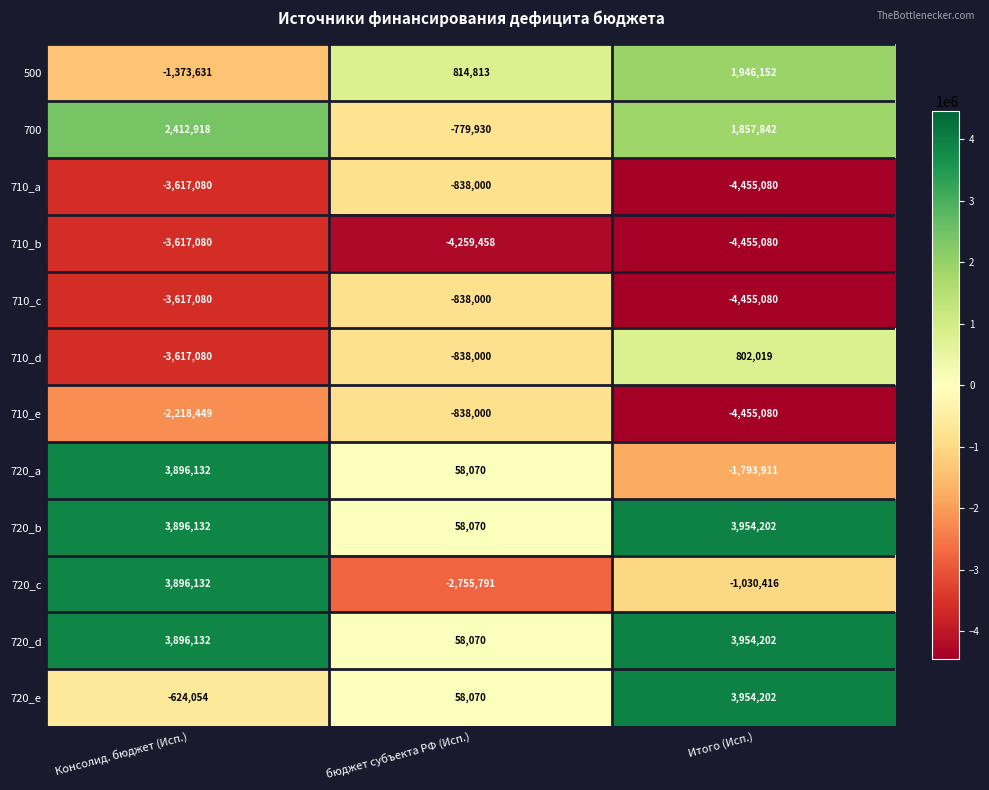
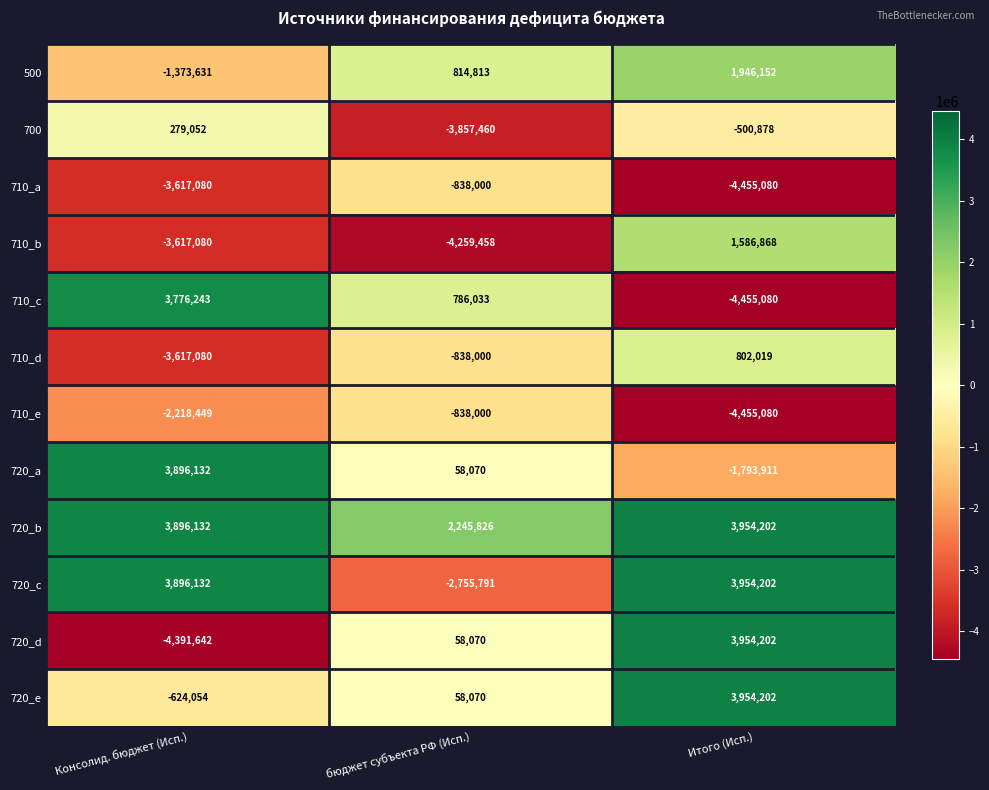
700, Консолид. бюджет (Исп.): 2,412,918 -> 279,052
700, бюджет субъекта РФ (Исп.): -779,930 -> -3,857,460
700, Итого (Исп.): 1,857,842 -> -500,878
710_b, Итого (Исп.): -4,455,080 -> 1,586,868
710_c, Консолид. бюджет (Исп.): -3,617,080 -> 3,776,243
710_c, бюджет субъекта РФ (Исп.): -838,000 -> 786,033
720_b, бюджет субъекта РФ (Исп.): 58,070 -> 2,245,826
720_c, Итого (Исп.): -1,030,416 -> 3,954,202
720_d, Консолид. бюджет (Исп.): 3,896,132 -> -4,391,642
